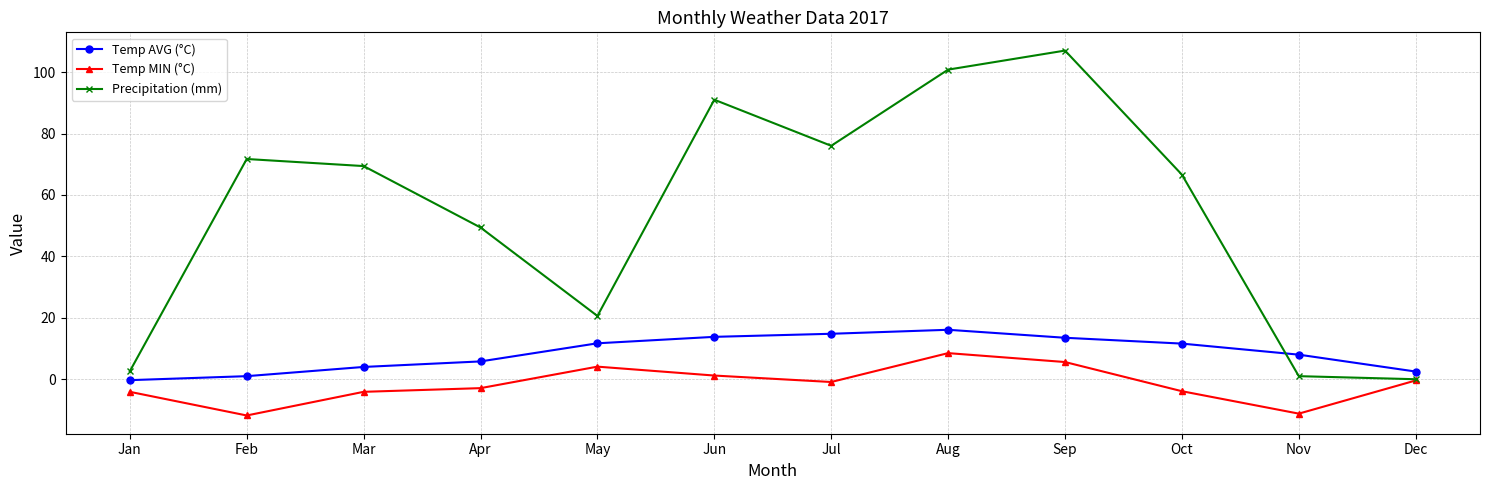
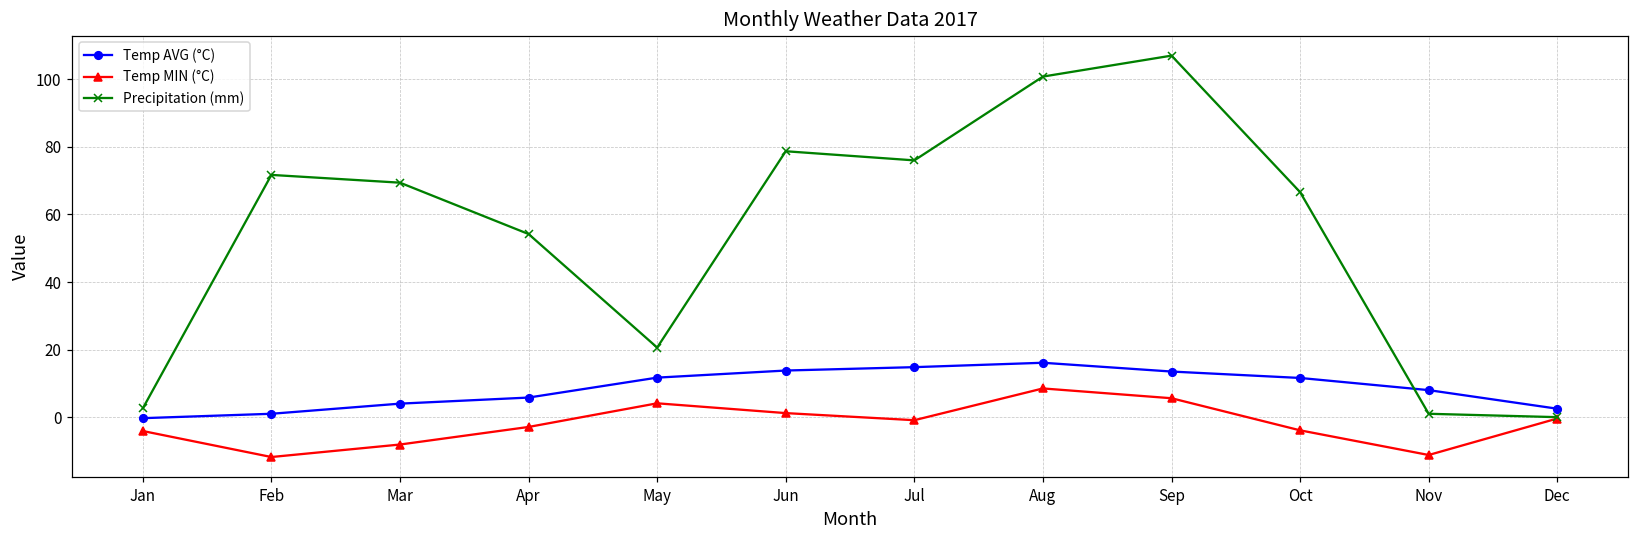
Temp MIN (°C), Mar: -4 -> -8
Precipitation (mm), Apr: 49 -> 54
Precipitation (mm), Jun: 91 -> 79
